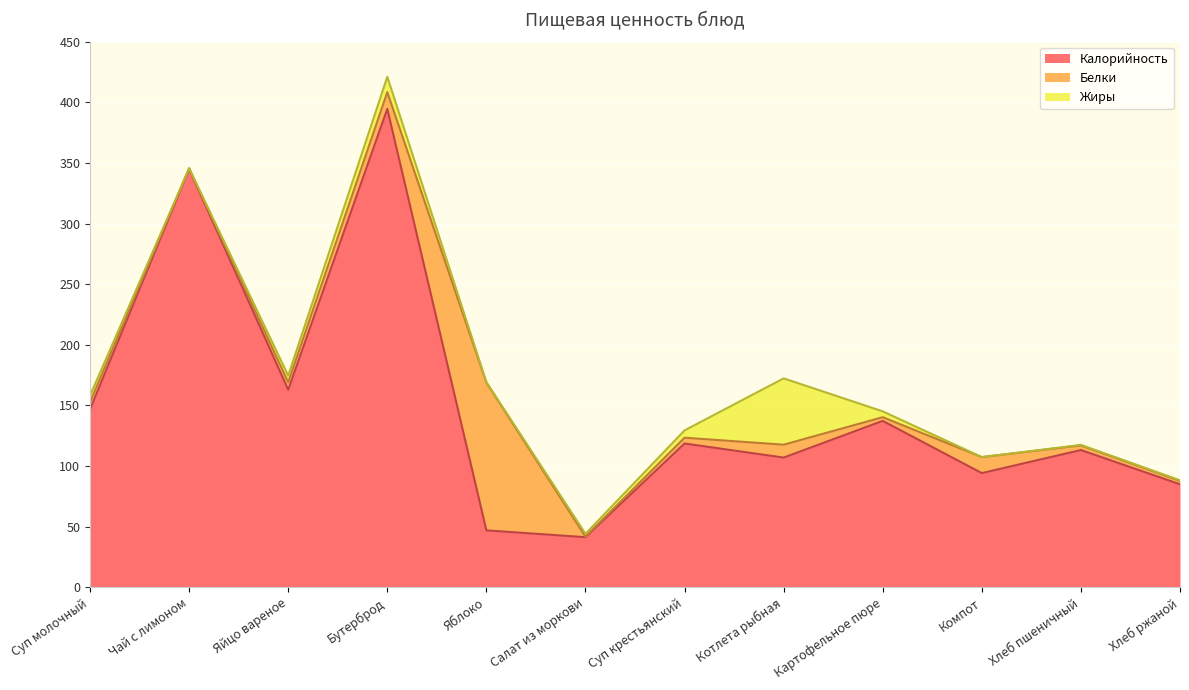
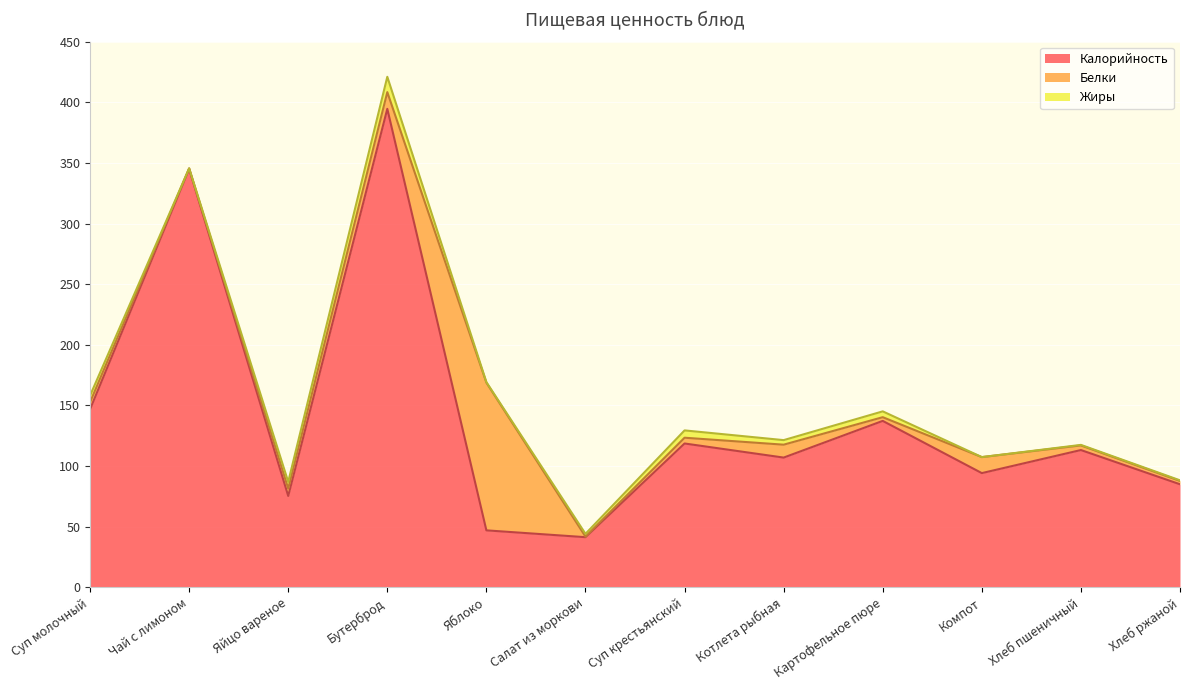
Калорийность, Яйцо вареное: 163 -> 75
Жиры, Котлета рыбная: 55 -> 4
